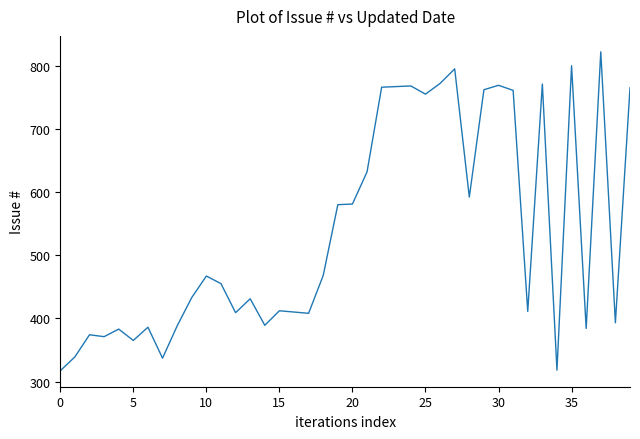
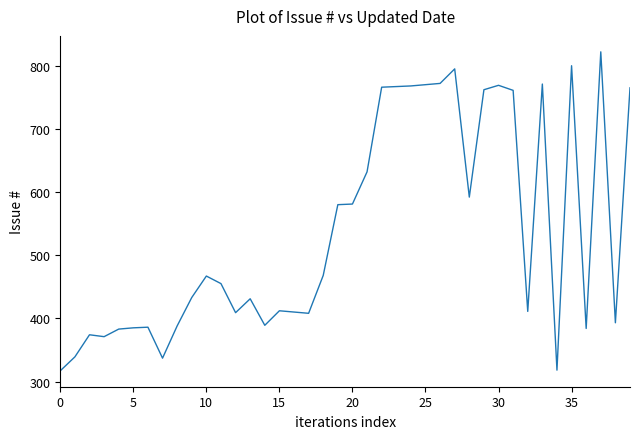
5: 370 -> 390
25: 760 -> 770
